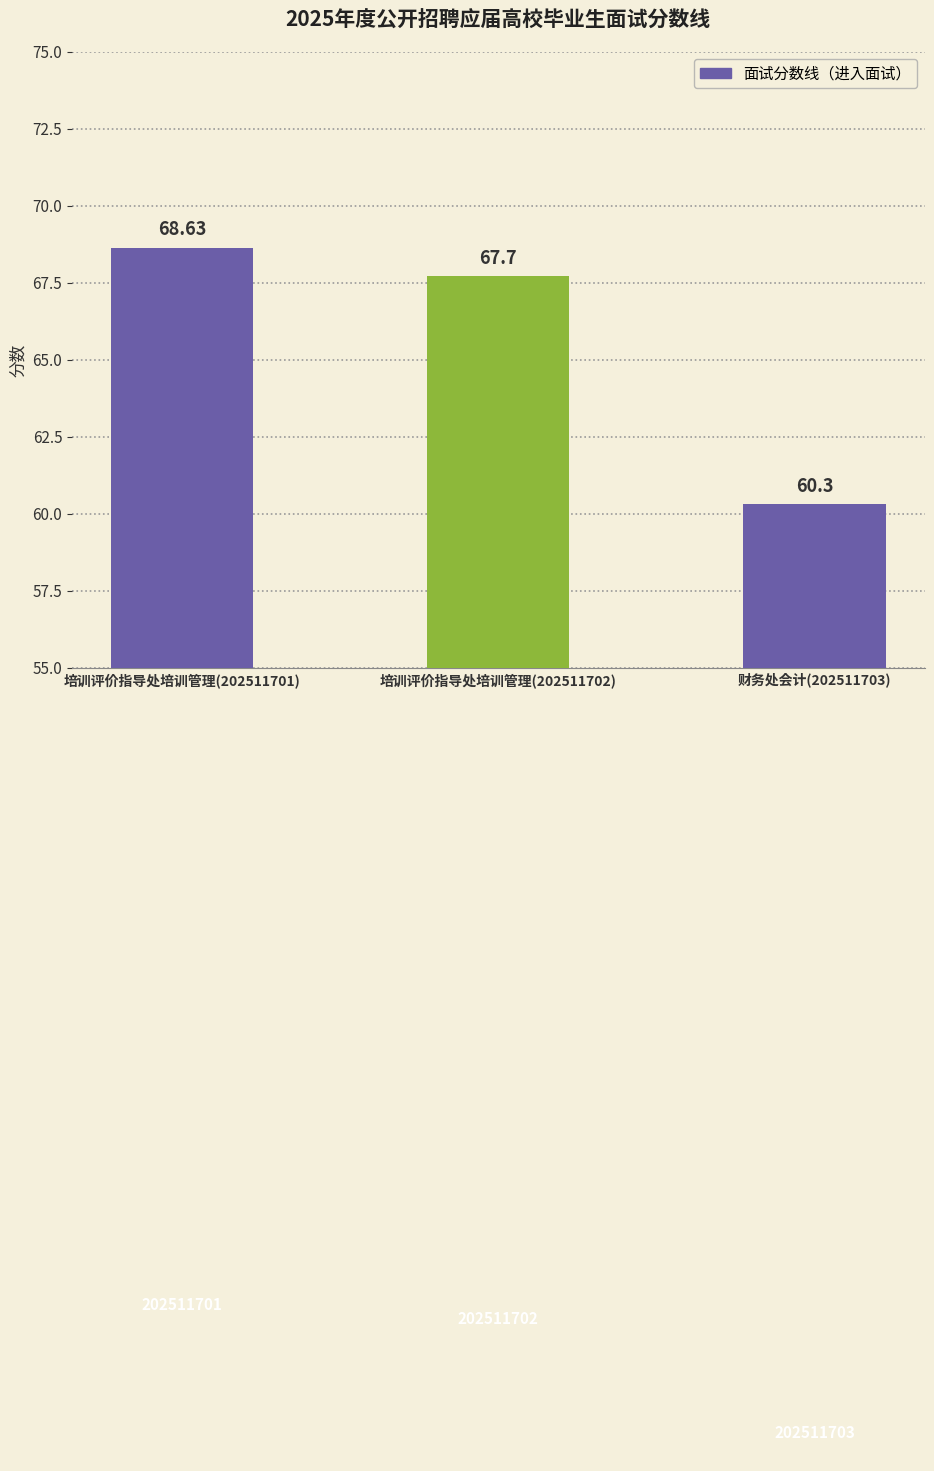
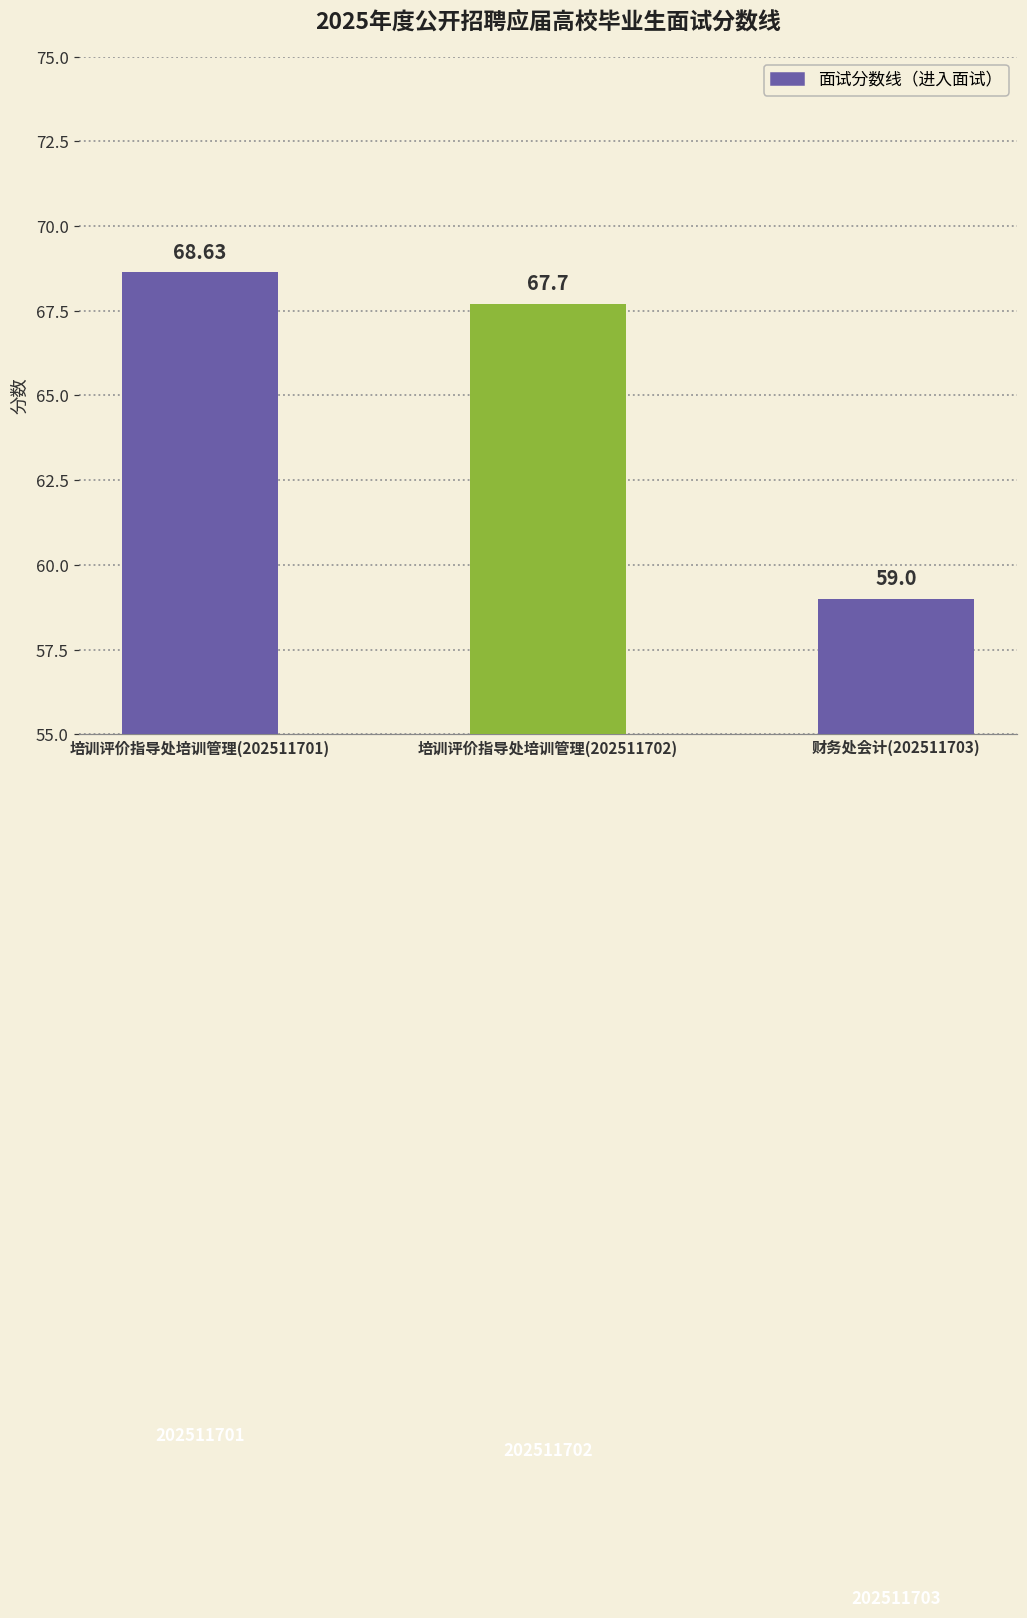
财务处会计(202511703): 60.3 -> 59.0
